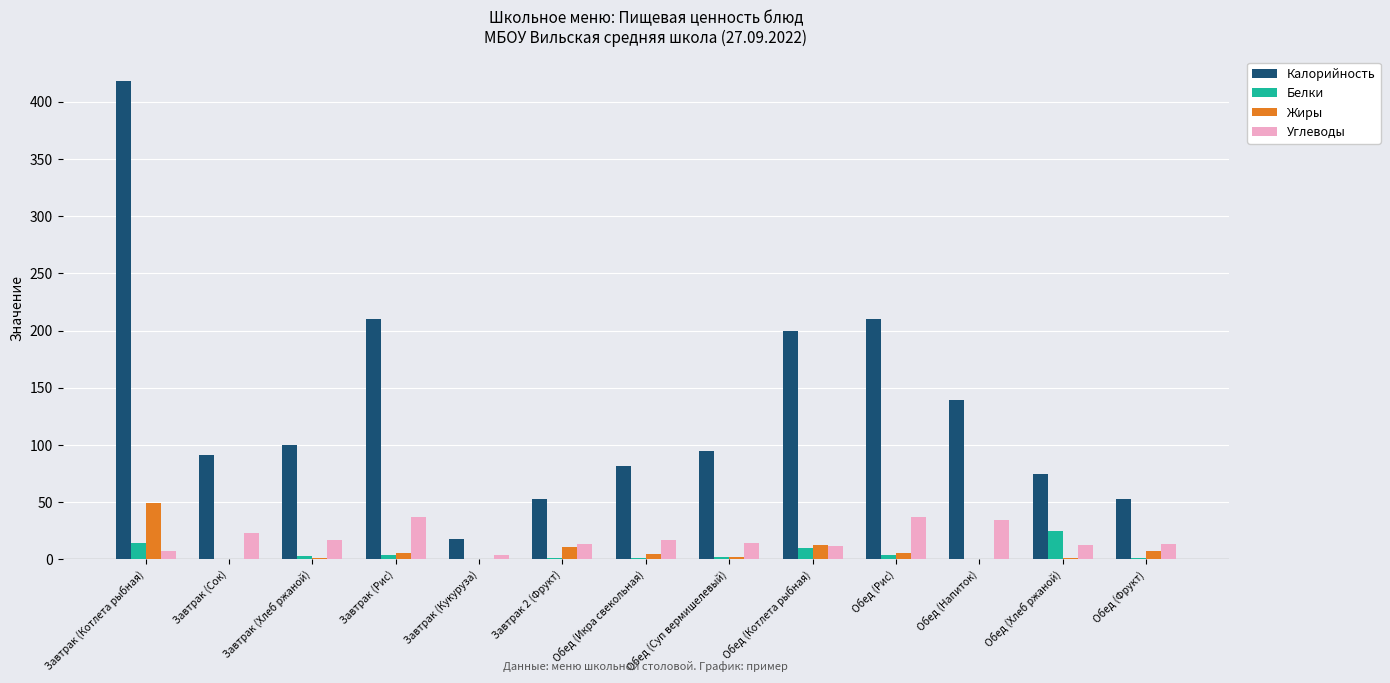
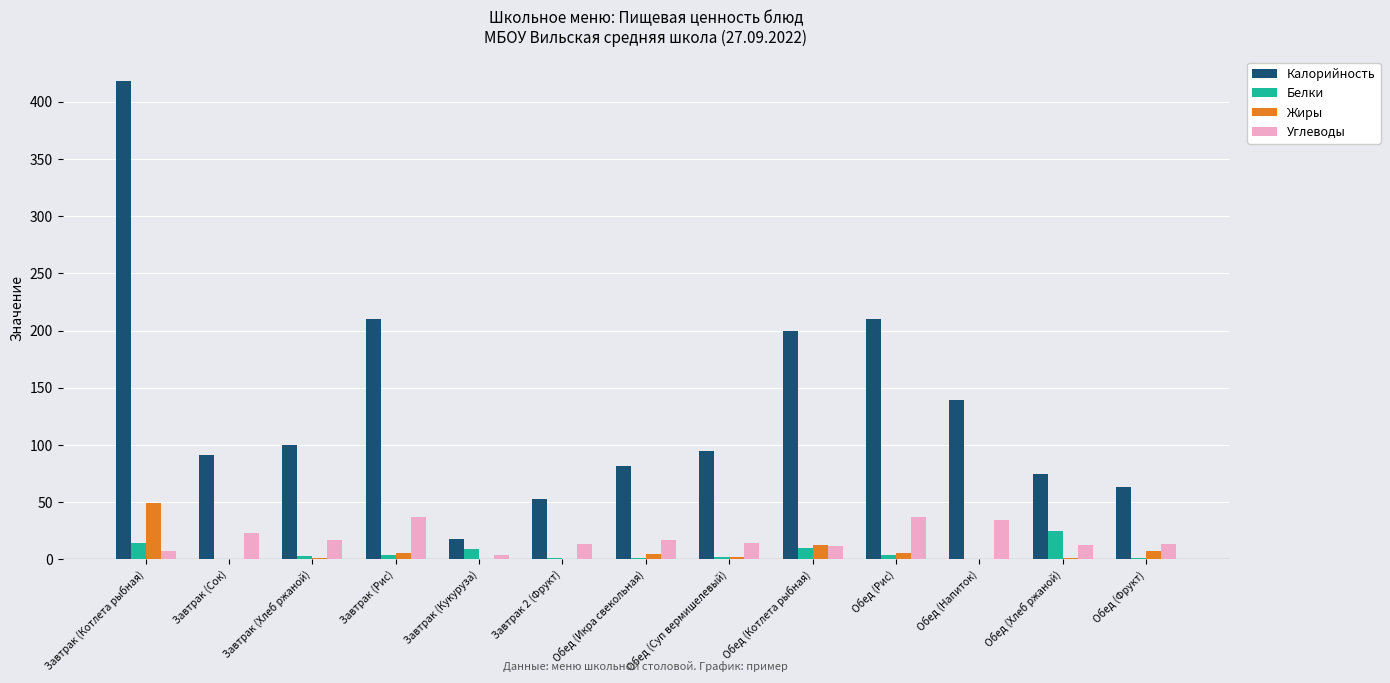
Белки, Завтрак (Кукуруза): 1 -> 9
Жиры, Завтрак 2 (Фрукт): 11 -> 0
Калорийность, Обед (Фрукт): 53 -> 63
